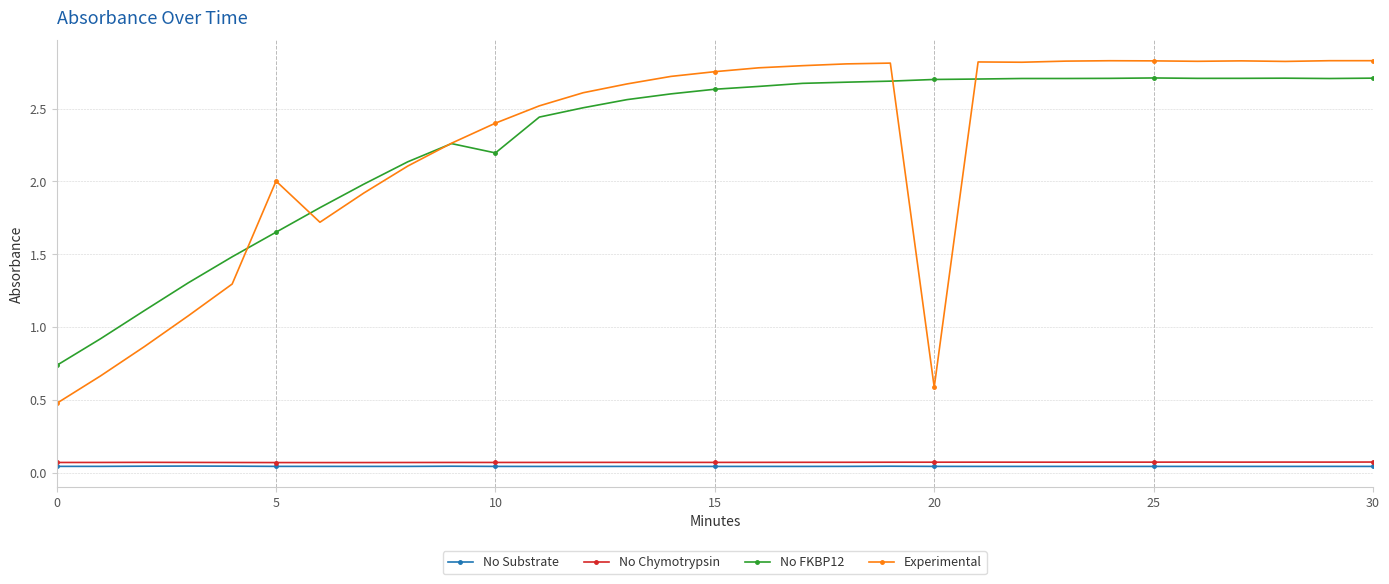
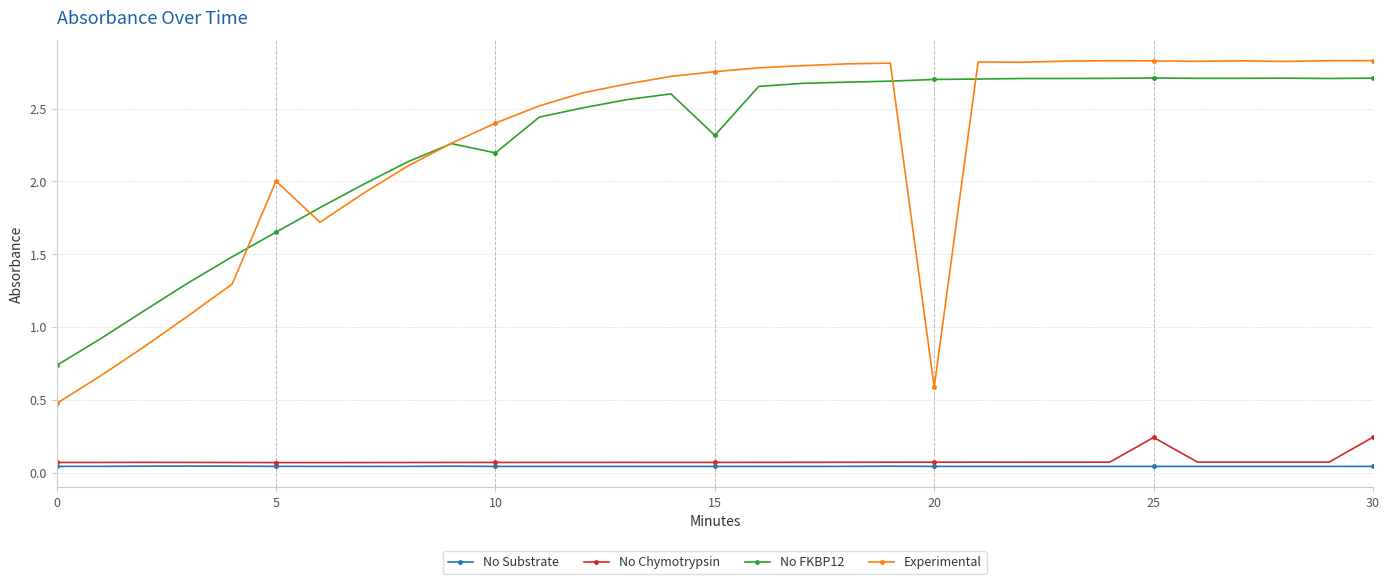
No FKBP12, 15: 2.63 -> 2.32
No Chymotrypsin, 25: 0.07 -> 0.24
No Chymotrypsin, 30: 0.07 -> 0.24
